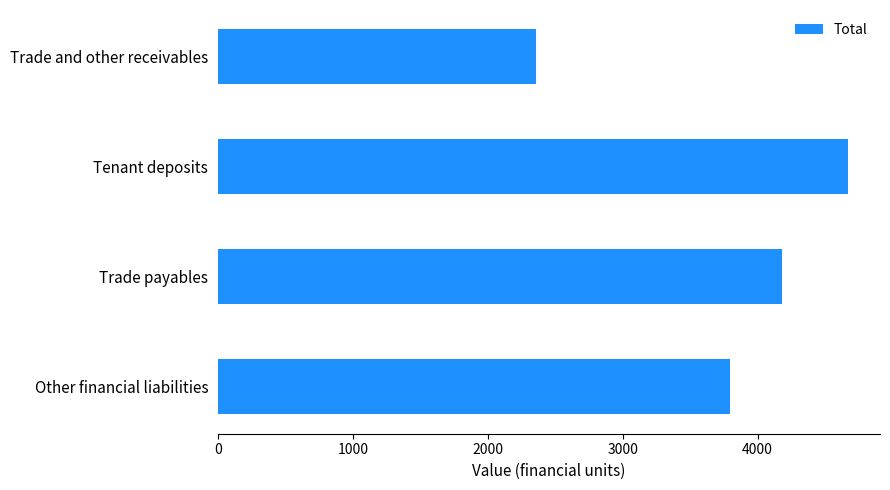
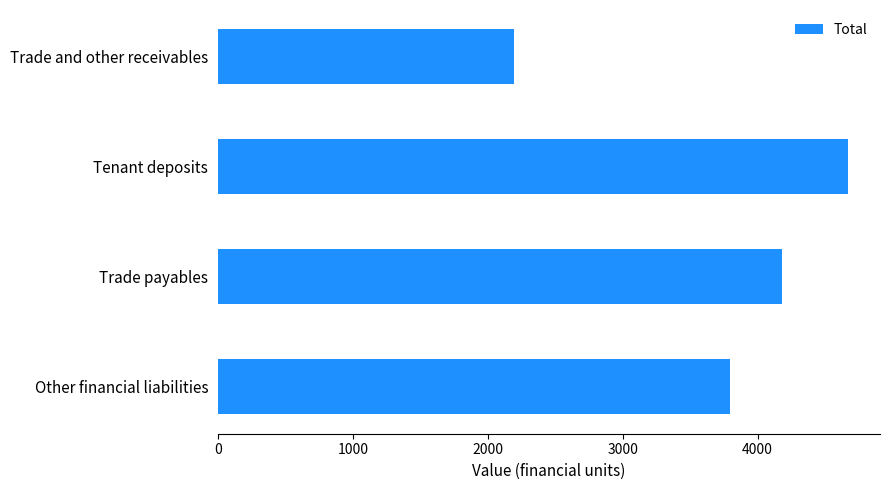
Trade and other receivables: 2360 -> 2200
